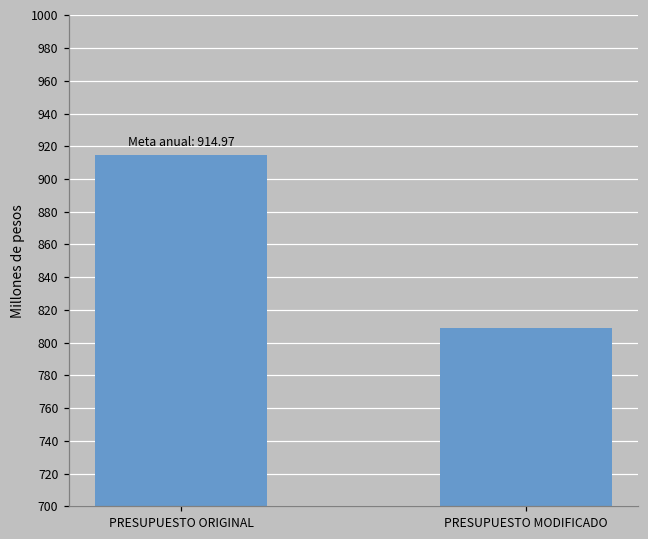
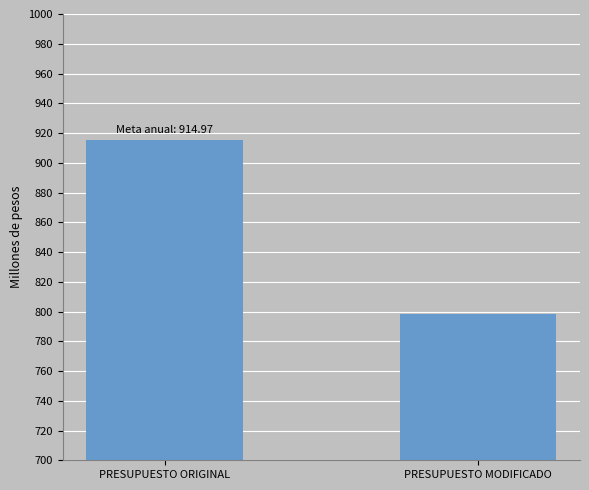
PRESUPUESTO MODIFICADO: 809 -> 798
